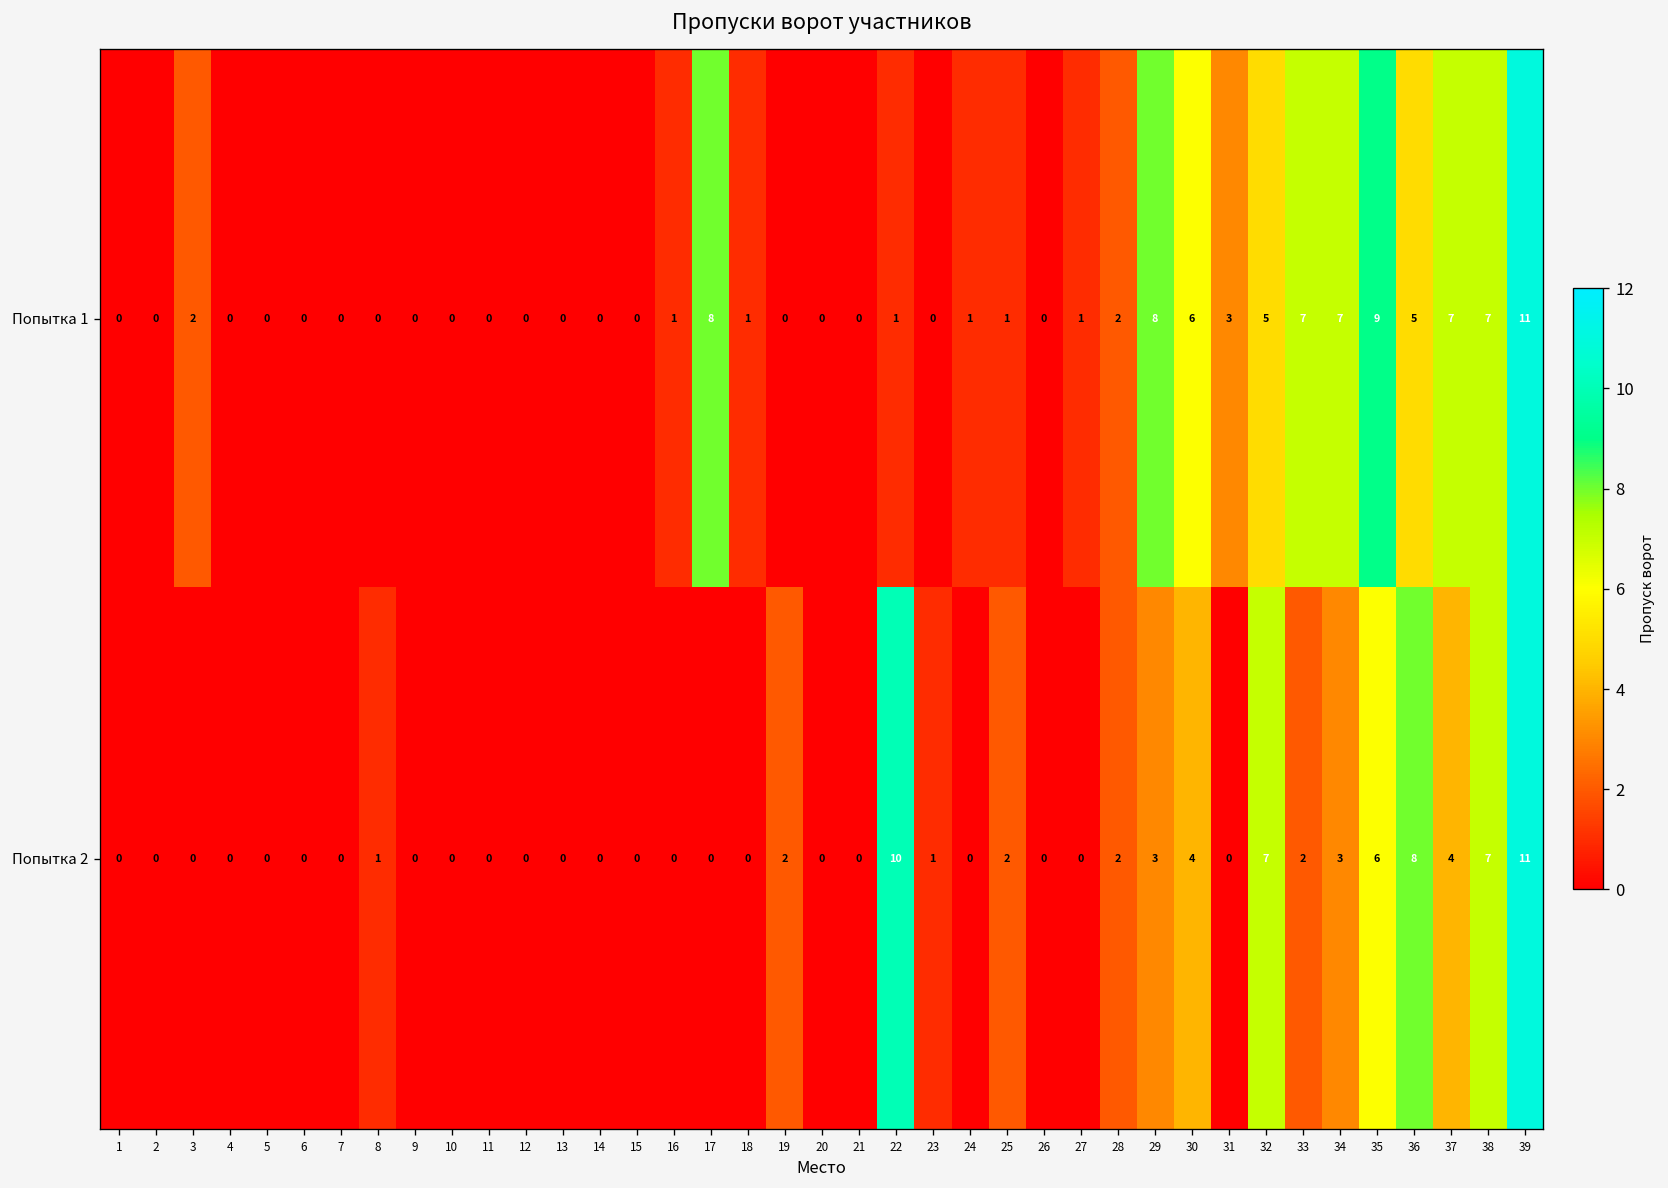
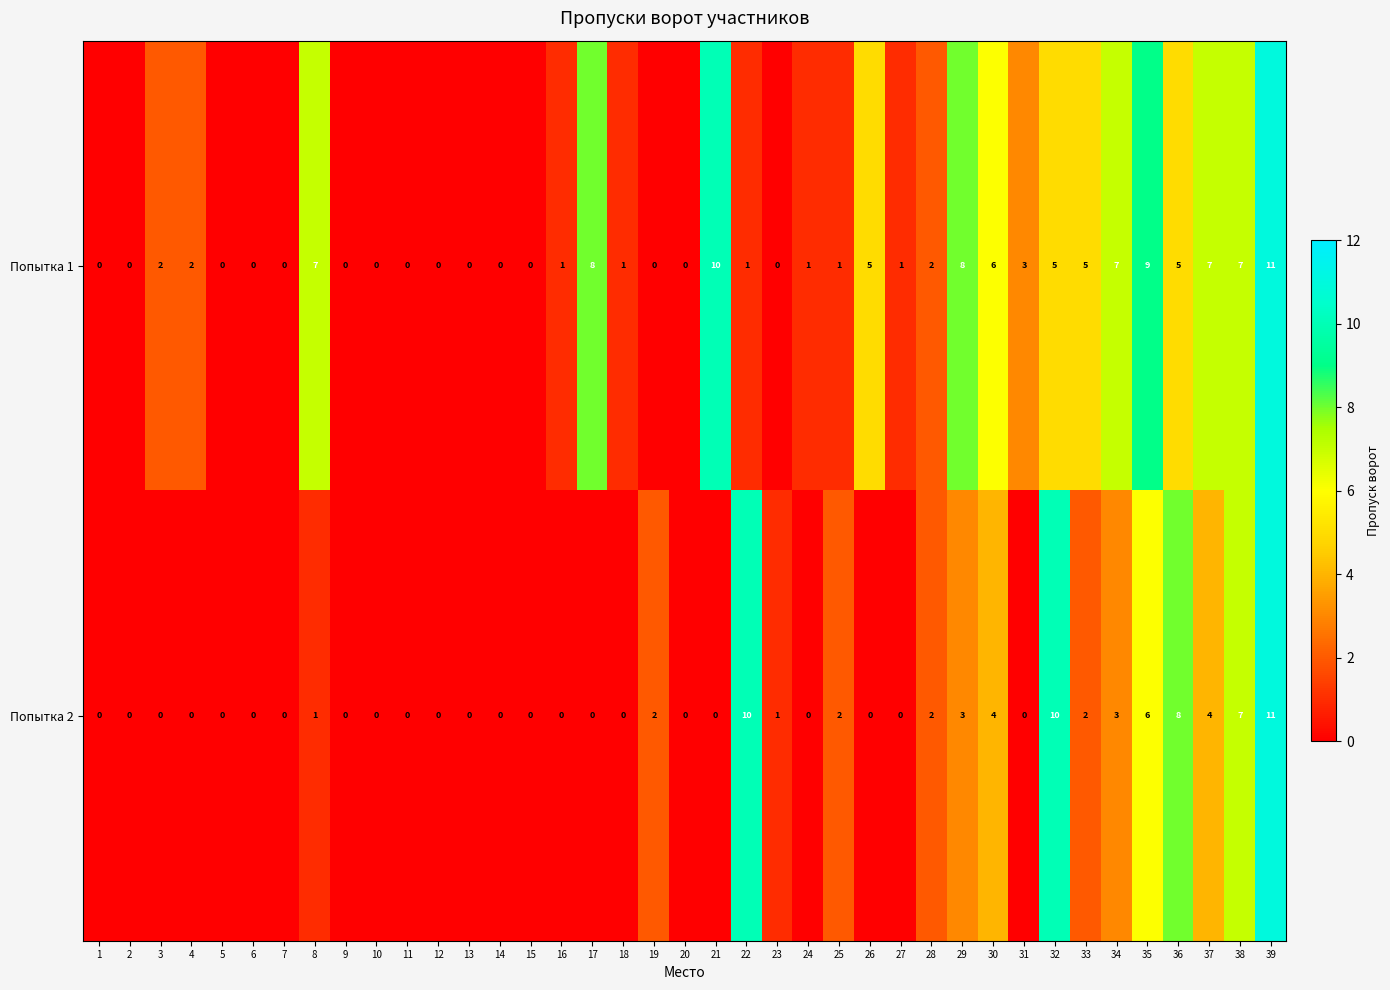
Попытка 1, 4: 0 -> 2
Попытка 1, 8: 0 -> 7
Попытка 1, 21: 0 -> 10
Попытка 1, 26: 0 -> 5
Попытка 1, 33: 7 -> 5
Попытка 2, 32: 7 -> 10
